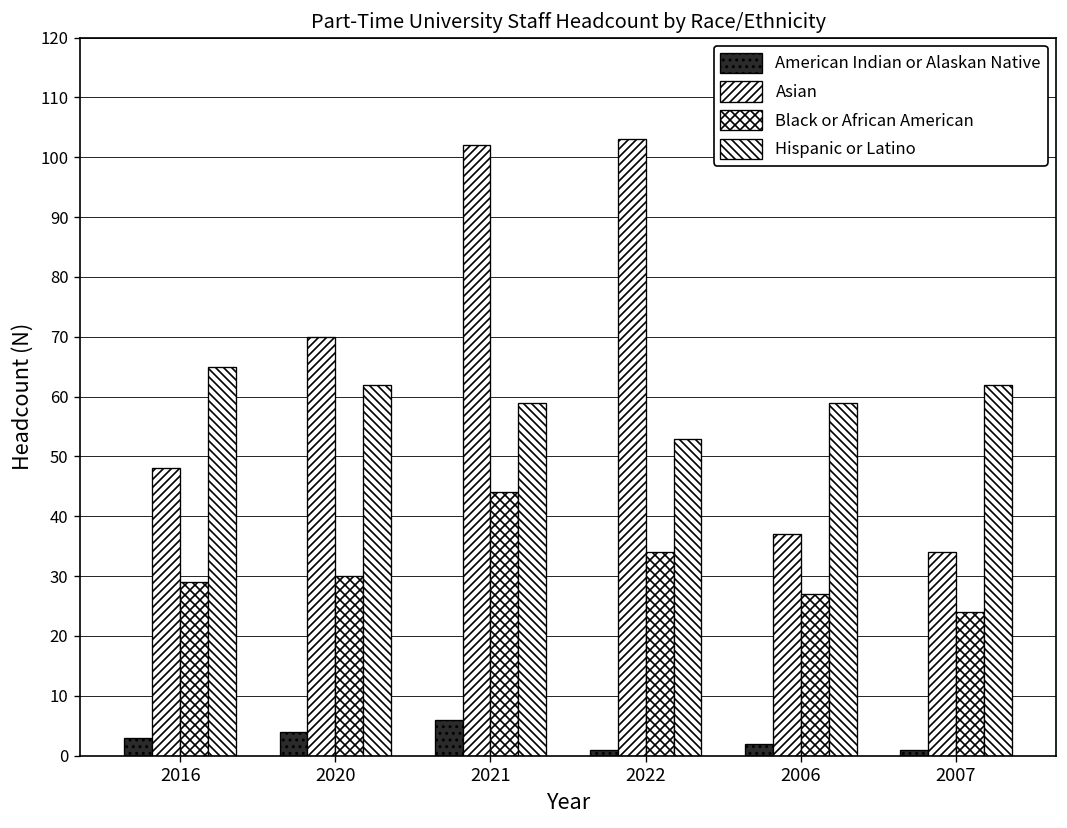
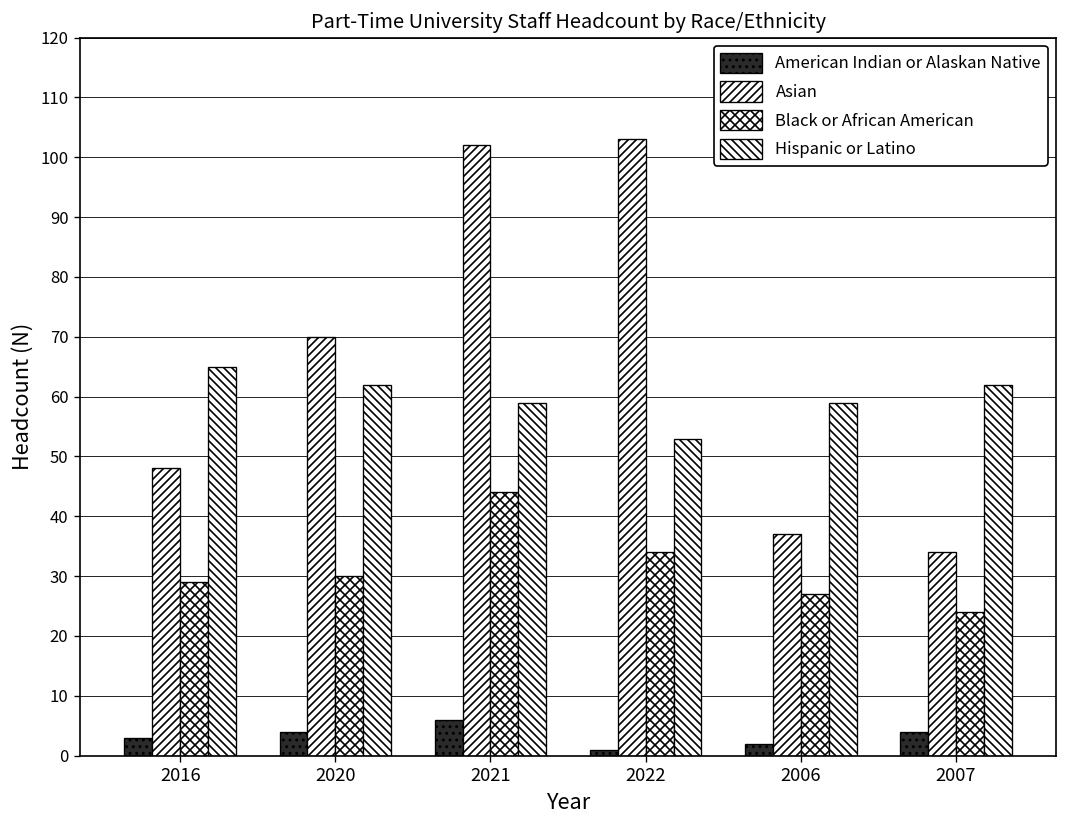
American Indian or Alaskan Native, 2007: 1 -> 4
